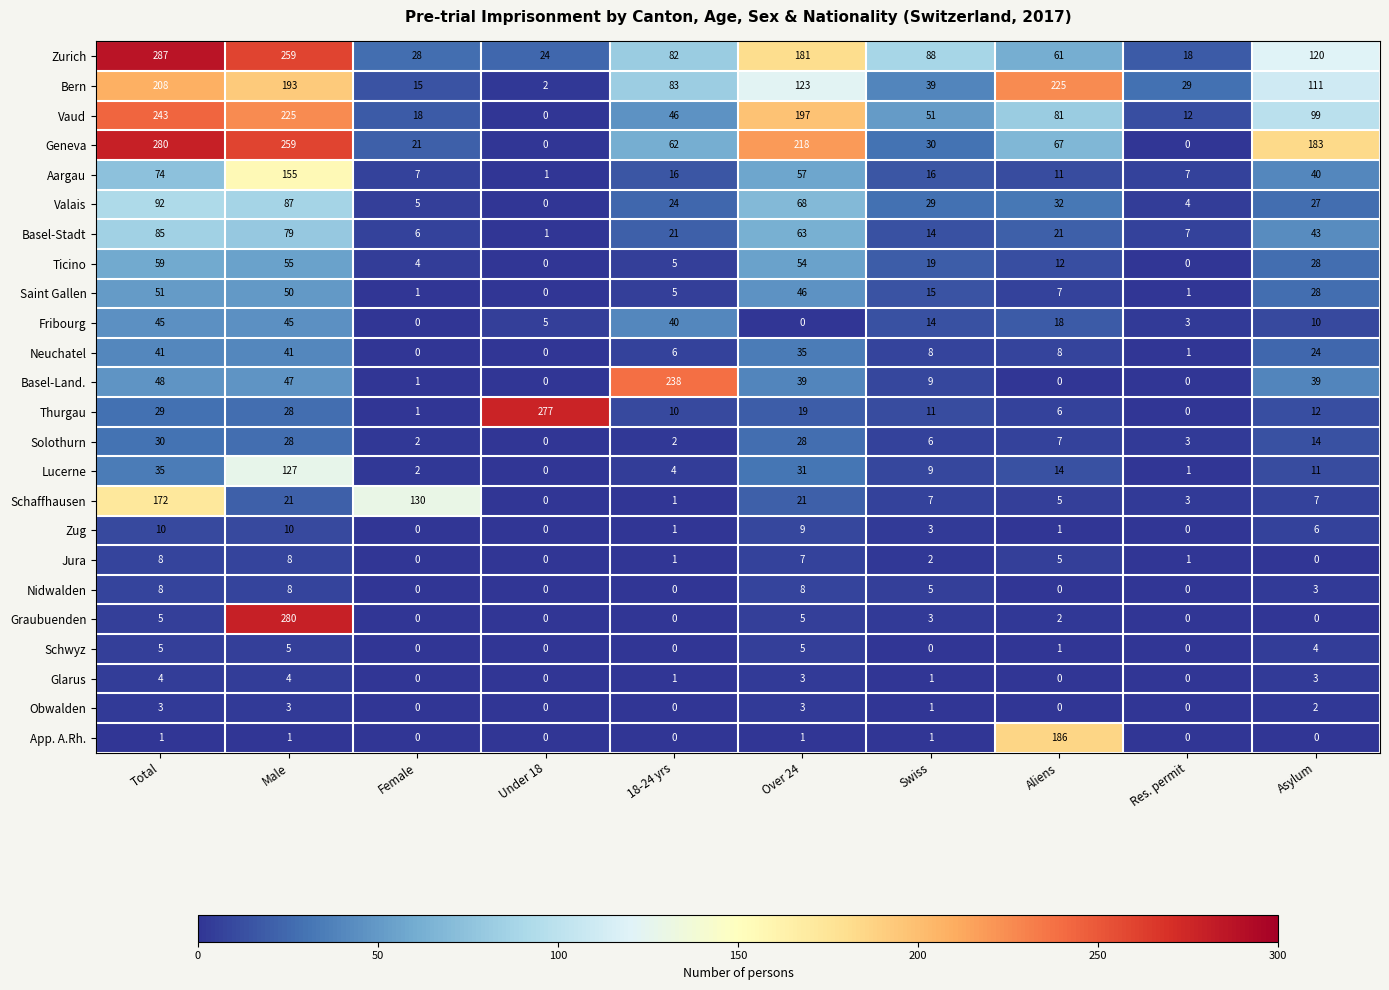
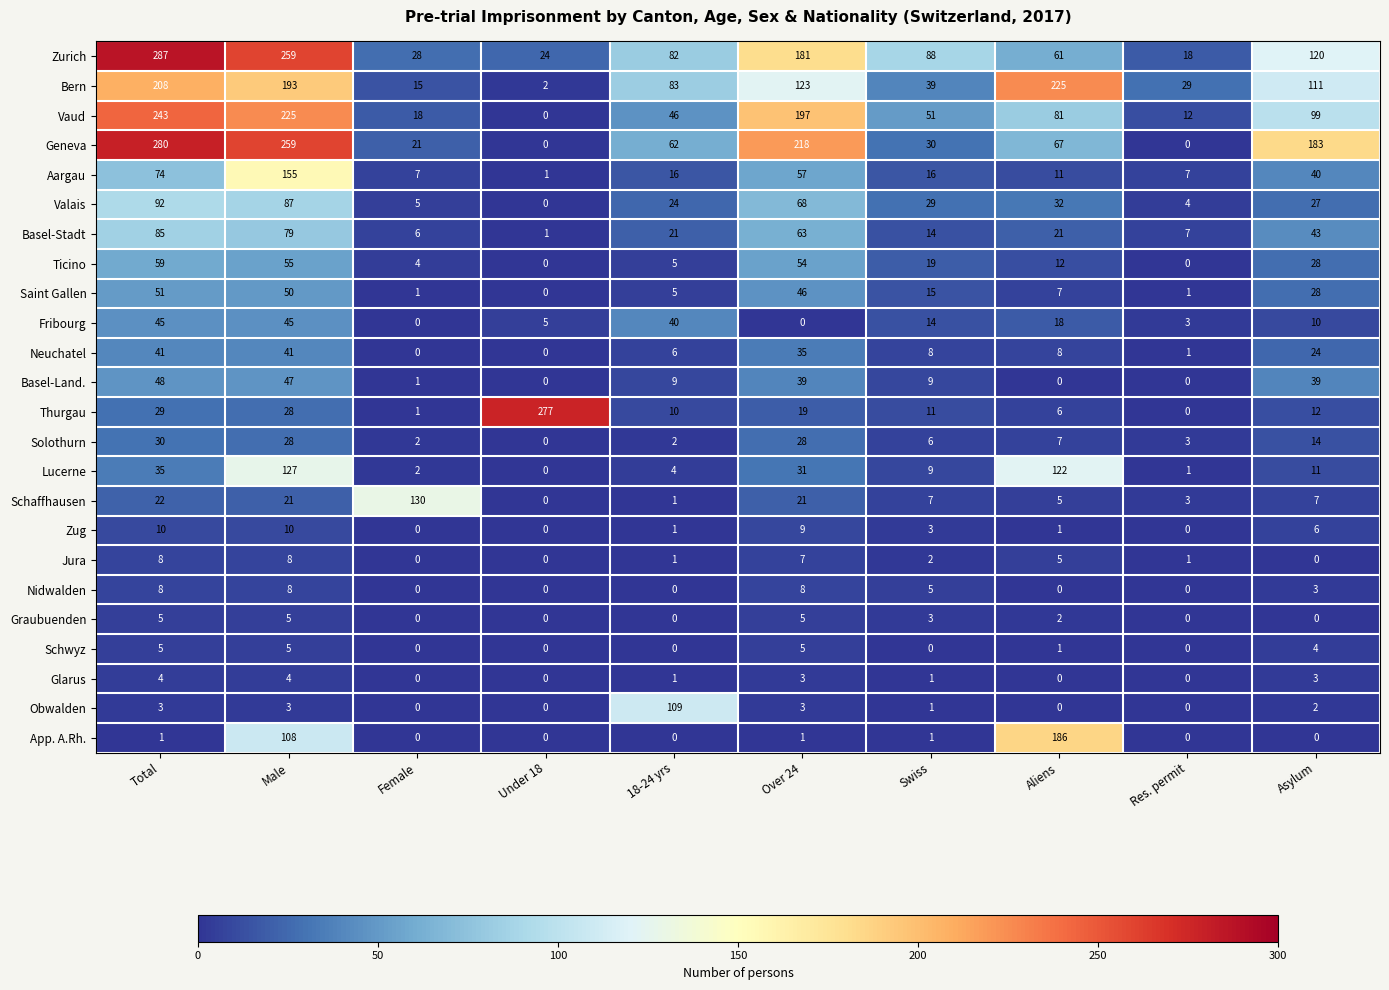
Basel-Land., 18-24 yrs: 238 -> 9
Lucerne, Aliens: 14 -> 122
Schaffhausen, Total: 172 -> 22
Graubuenden, Male: 280 -> 5
Obwalden, 18-24 yrs: 0 -> 109
App. A.Rh., Male: 1 -> 108
